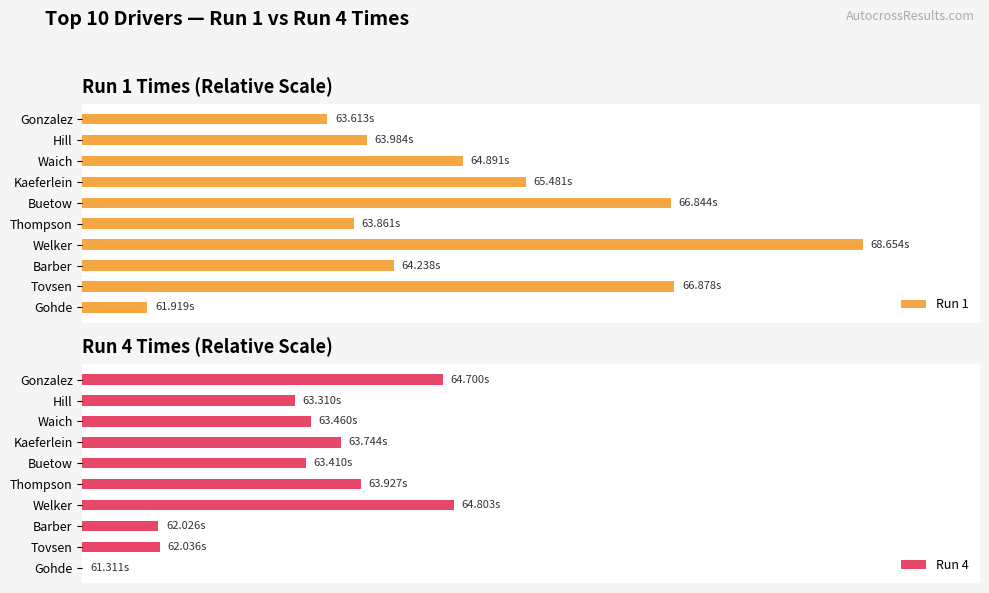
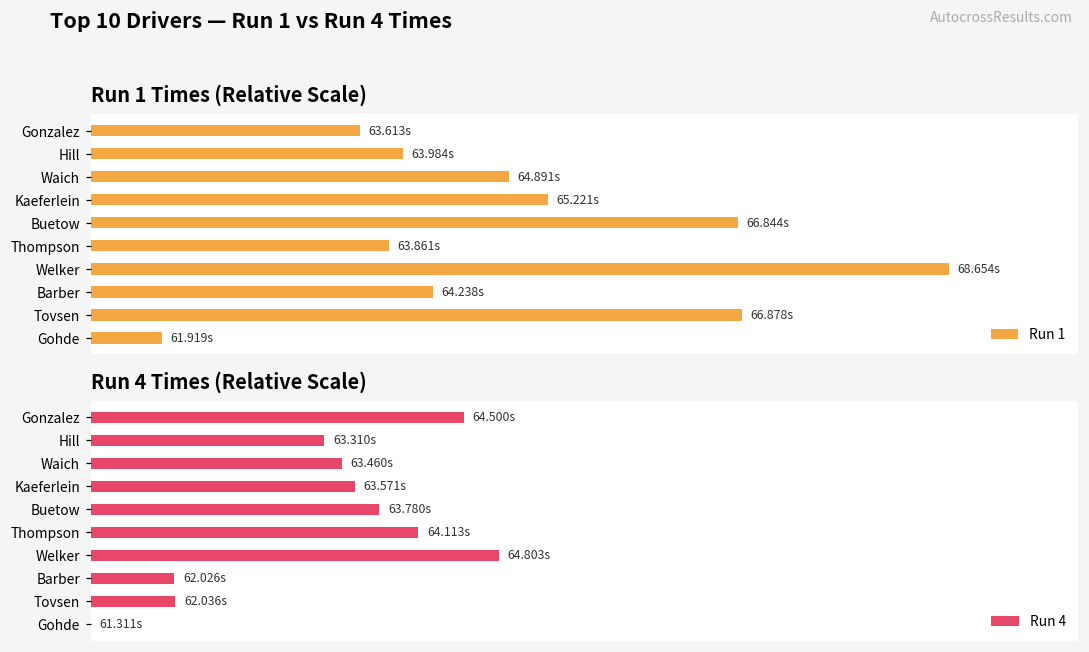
Run 1 Times (Relative Scale), Kaeferlein: 65.481s -> 65.221s
Run 4 Times (Relative Scale), Gonzalez: 64.700s -> 64.500s
Run 4 Times (Relative Scale), Kaeferlein: 63.744s -> 63.571s
Run 4 Times (Relative Scale), Buetow: 63.410s -> 63.780s
Run 4 Times (Relative Scale), Thompson: 63.927s -> 64.113s
